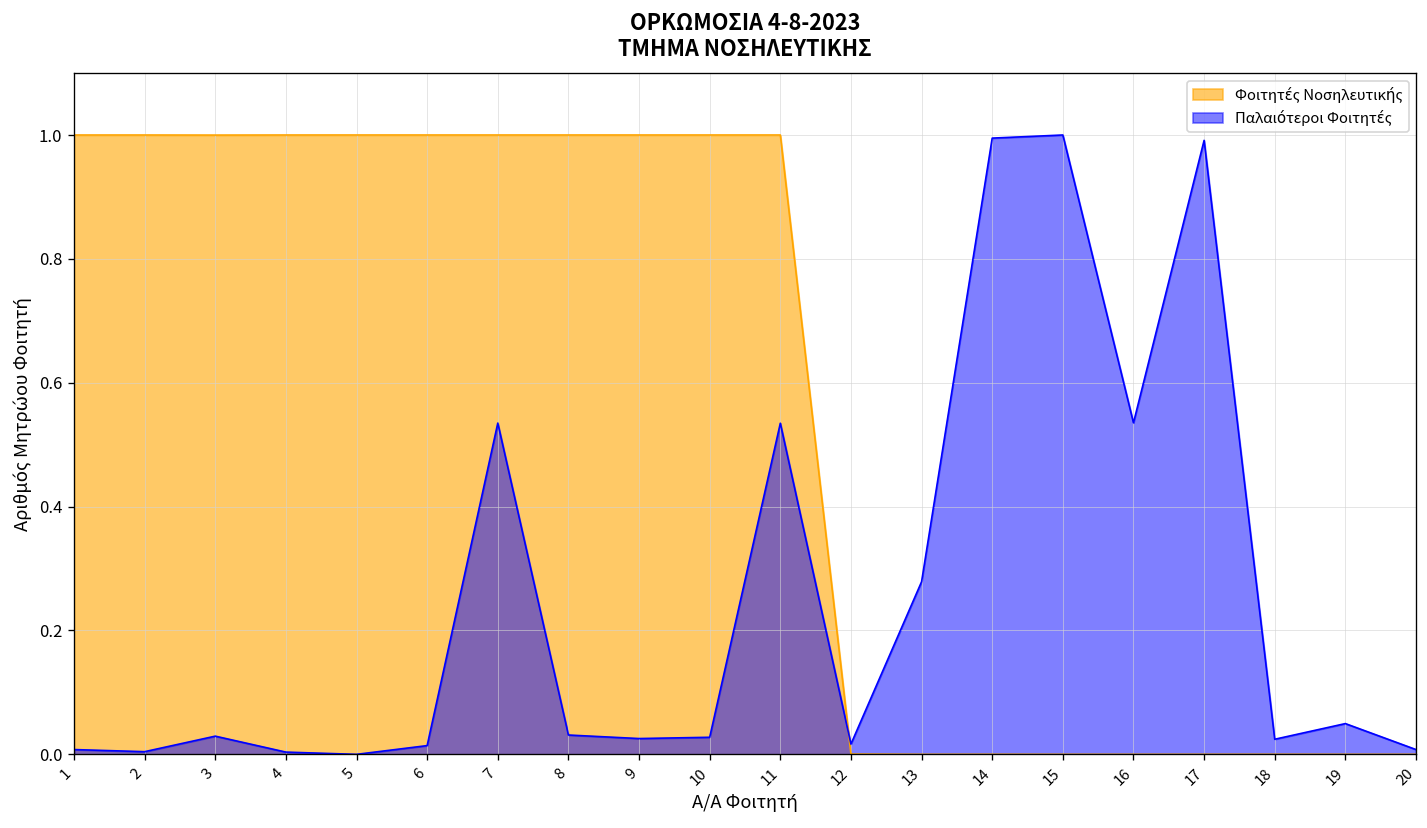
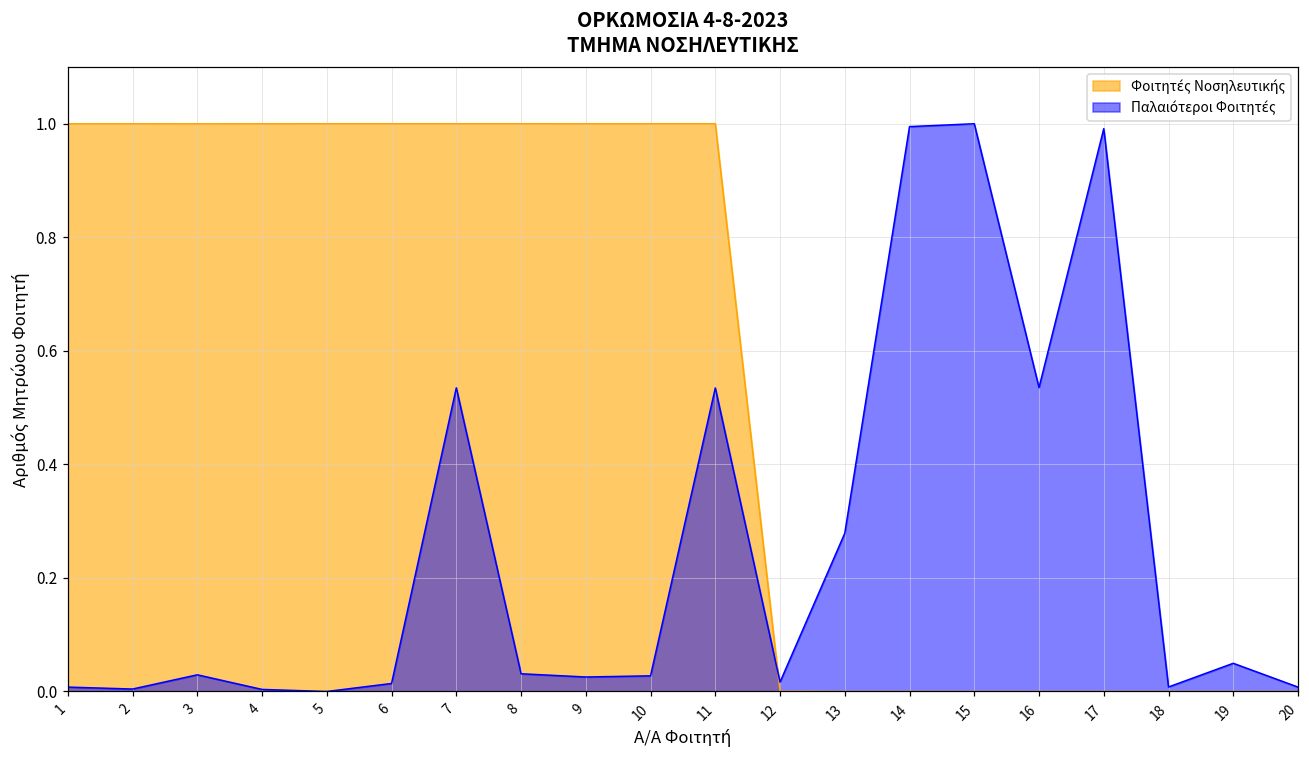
Παλαιότεροι Φοιτητές, 18: 0.02 -> 0.01
